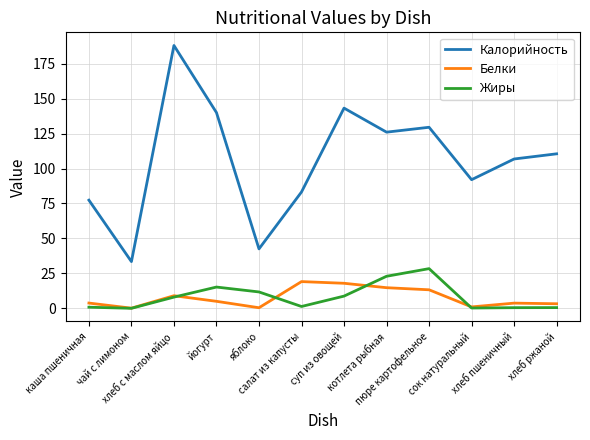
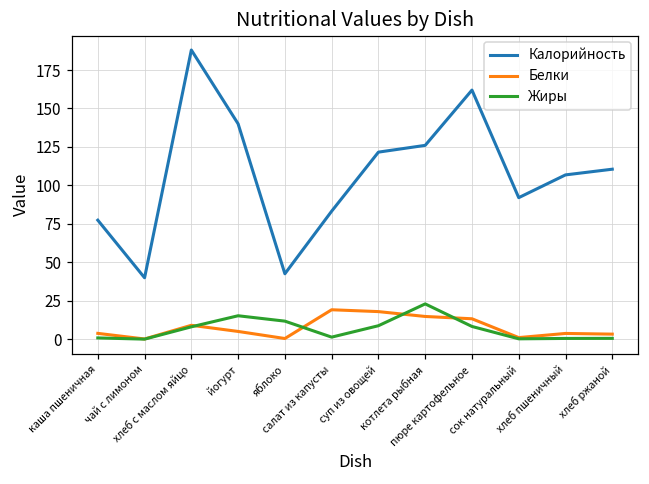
Калорийность, чай с лимоном: 33 -> 40
Калорийность, суп из овощей: 143 -> 122
Калорийность, пюре картофельное: 129 -> 162
Жиры, пюре картофельное: 28 -> 8
